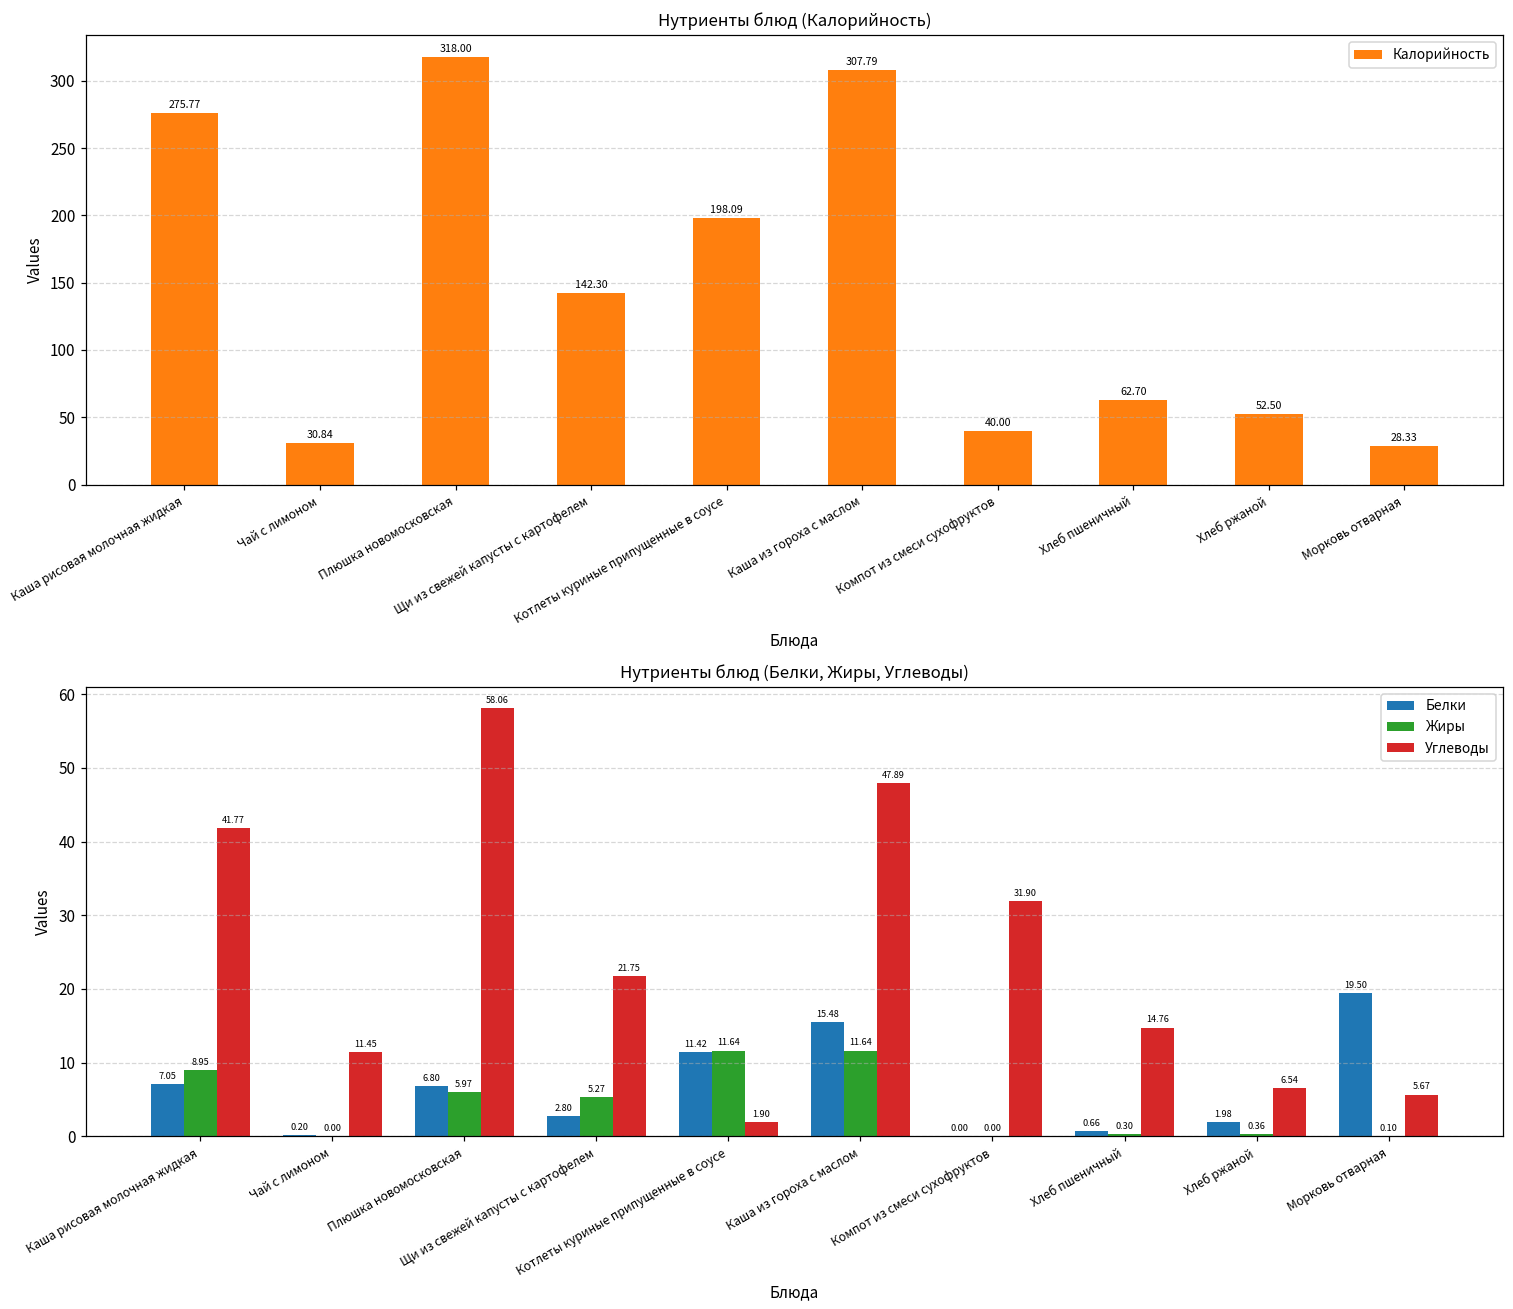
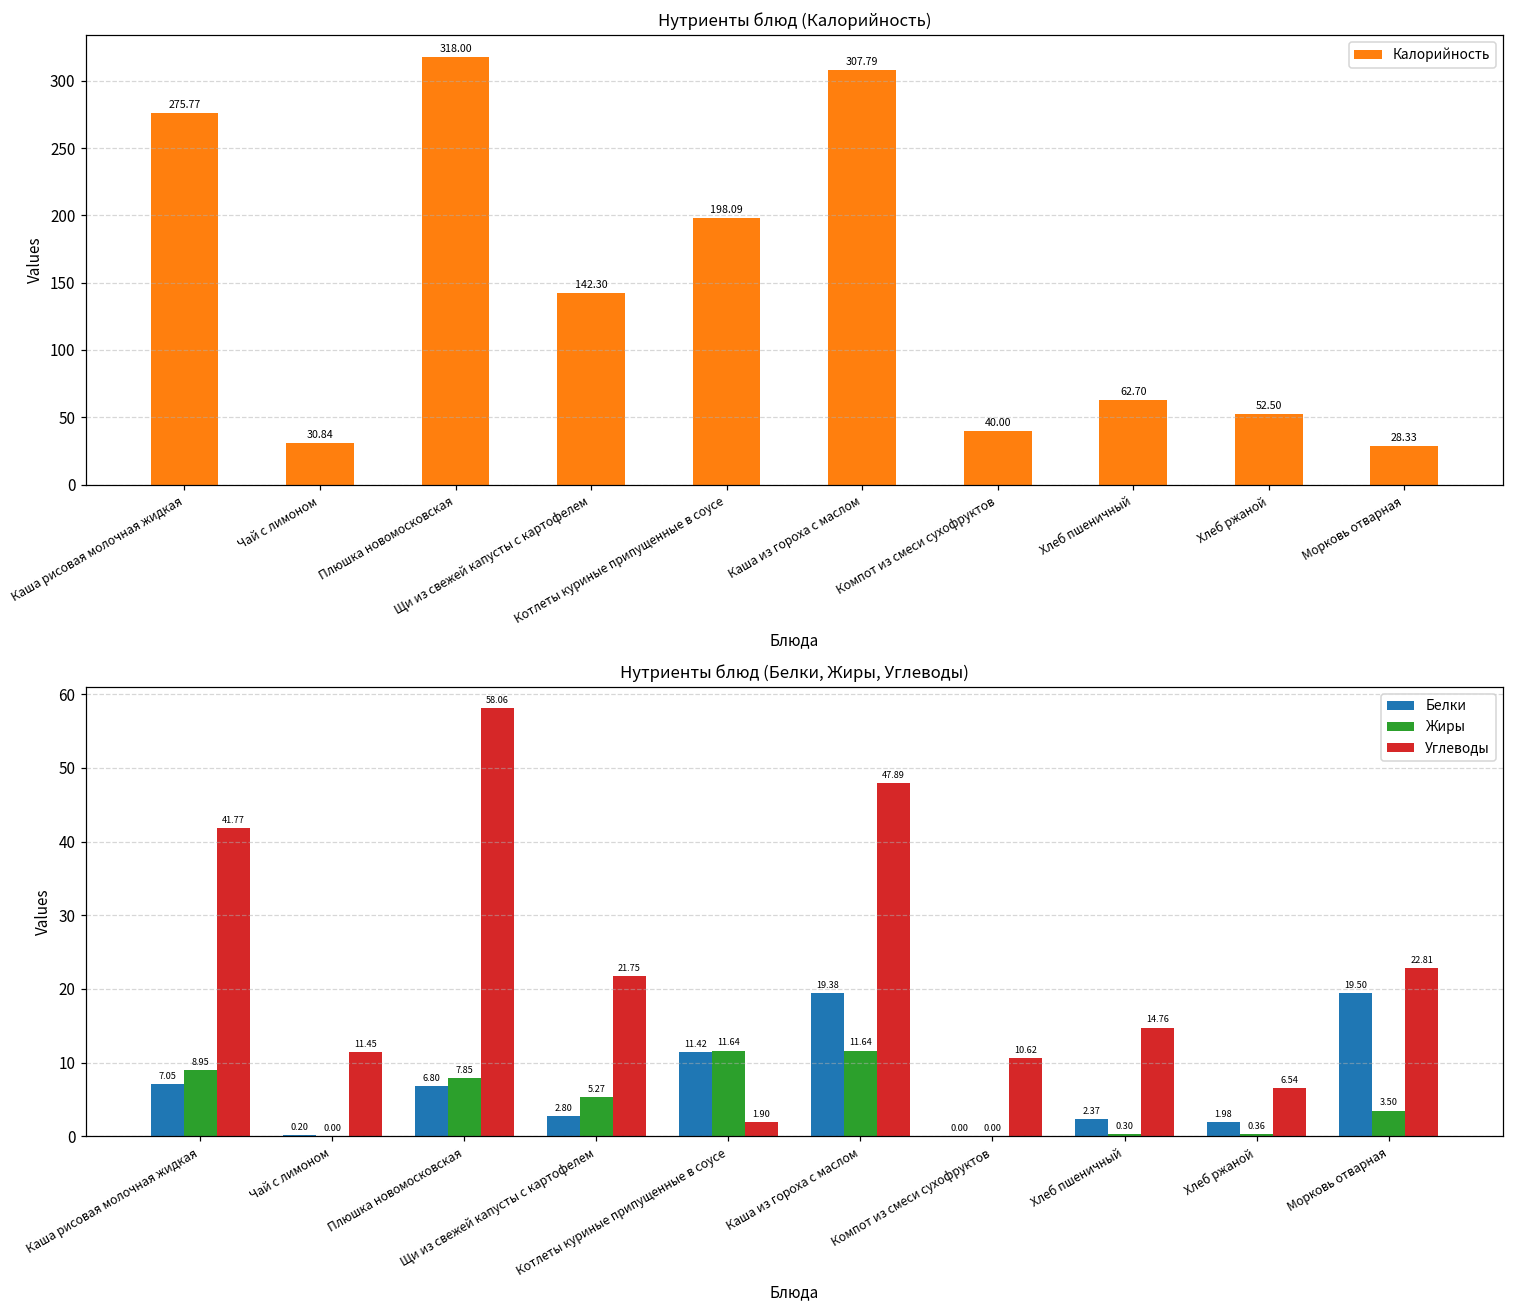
Нутриенты блюд (Белки, Жиры, Углеводы), Жиры, Плюшка новомосковская: 5.97 -> 7.85
Нутриенты блюд (Белки, Жиры, Углеводы), Белки, Каша из гороха с маслом: 15.48 -> 19.38
Нутриенты блюд (Белки, Жиры, Углеводы), Углеводы, Компот из смеси сухофруктов: 31.90 -> 10.62
Нутриенты блюд (Белки, Жиры, Углеводы), Белки, Хлеб пшеничный: 0.66 -> 2.37
Нутриенты блюд (Белки, Жиры, Углеводы), Жиры, Морковь отварная: 0.10 -> 3.50
Нутриенты блюд (Белки, Жиры, Углеводы), Углеводы, Морковь отварная: 5.67 -> 22.81
